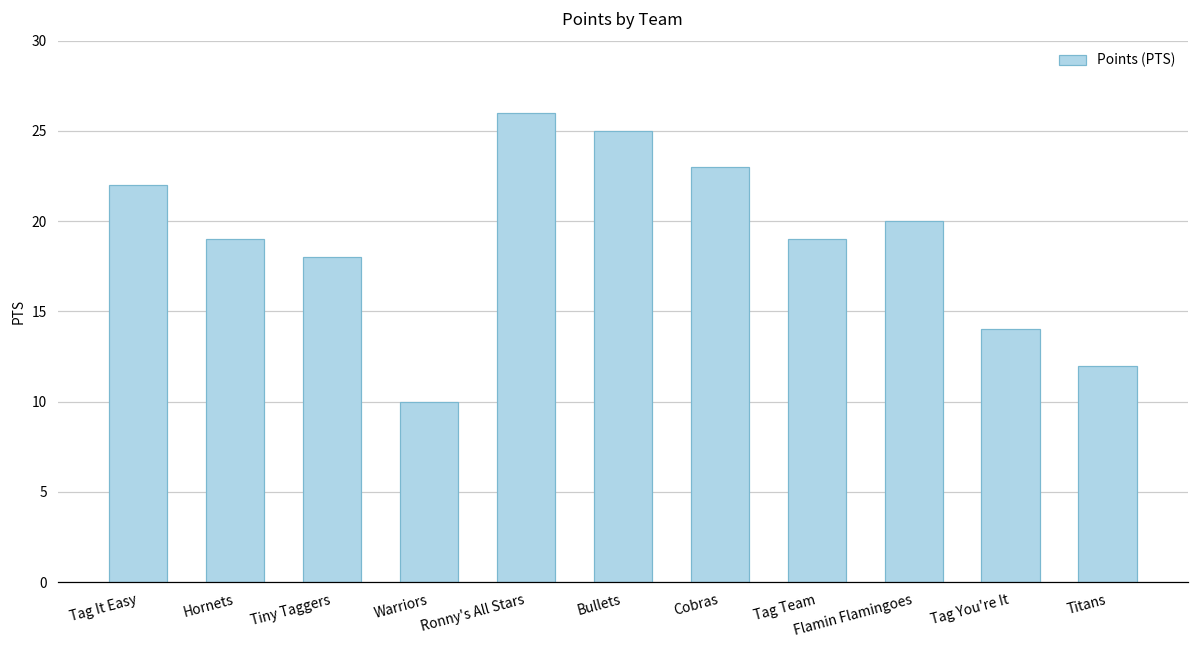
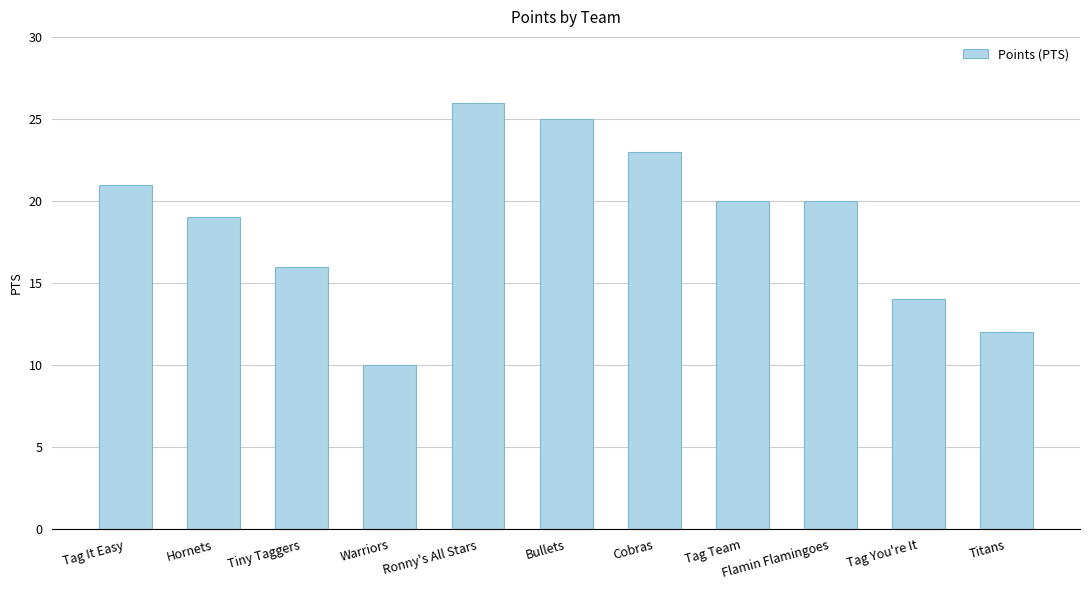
Tag It Easy: 22 -> 21
Tiny Taggers: 18 -> 16
Tag Team: 19 -> 20
